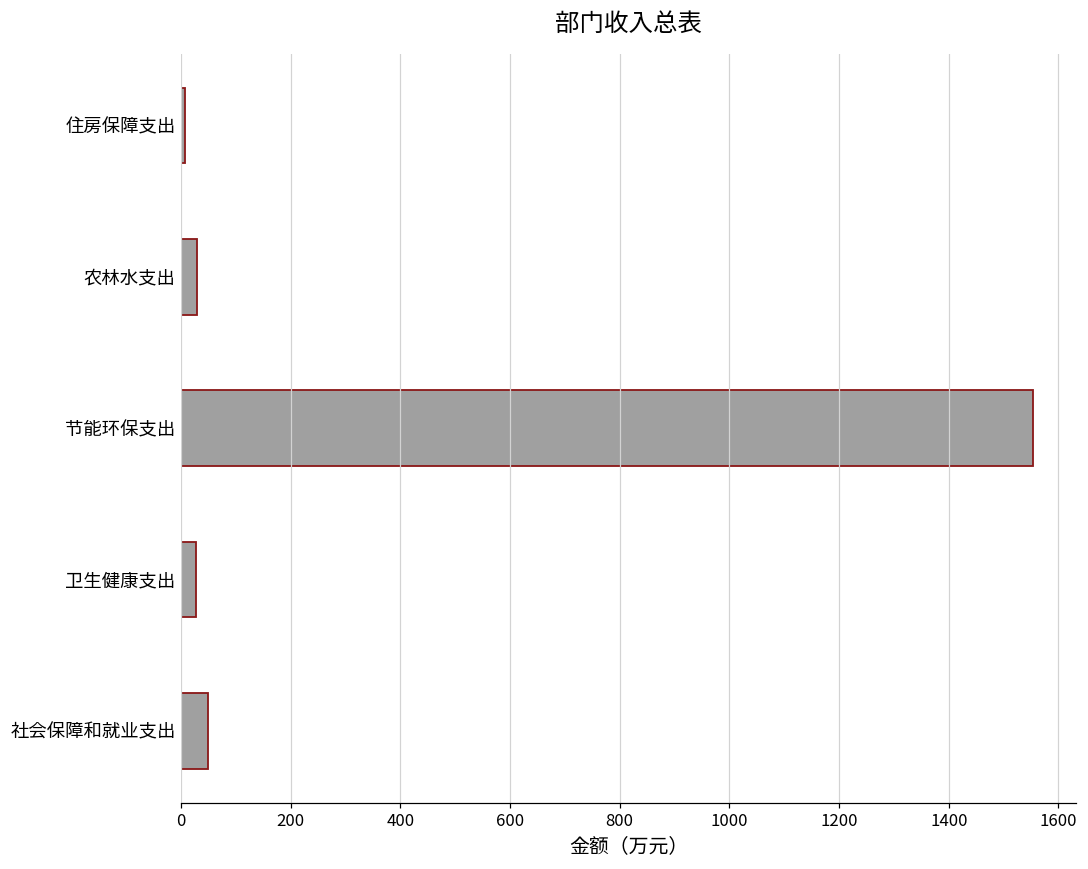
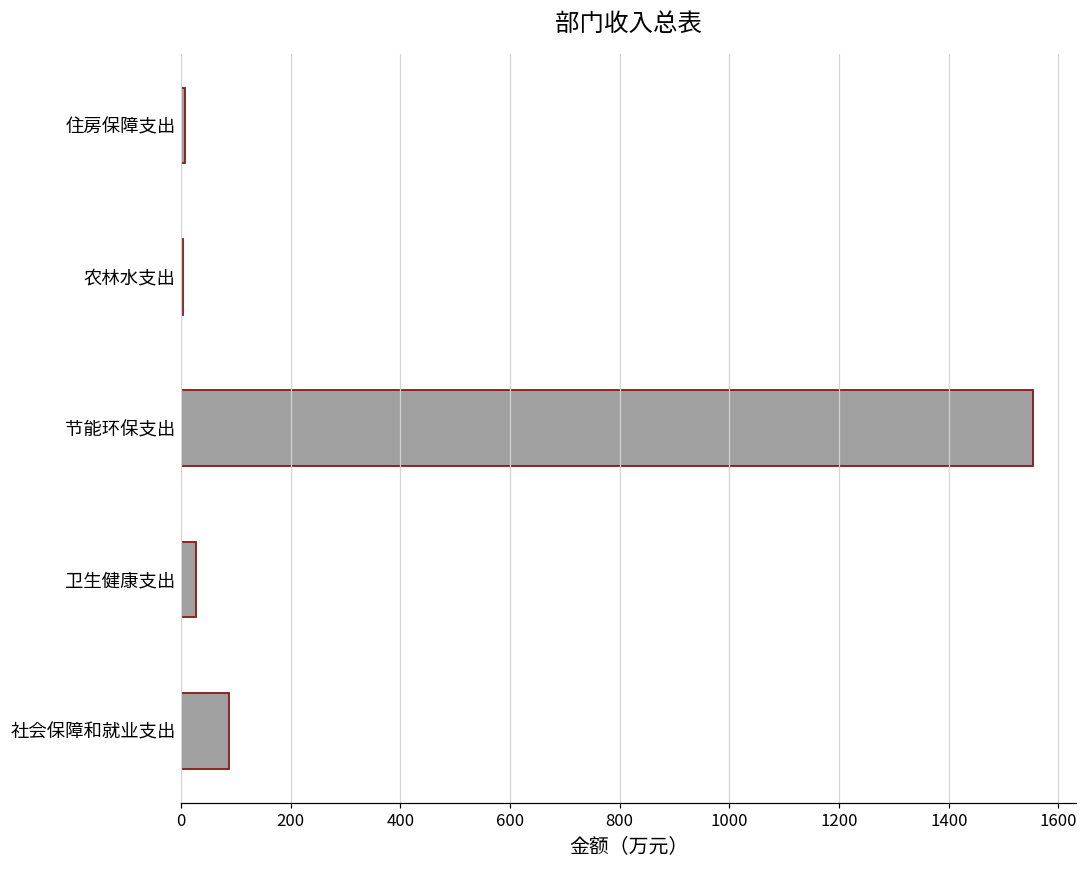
农林水支出: 30 -> 0
社会保障和就业支出: 50 -> 90
